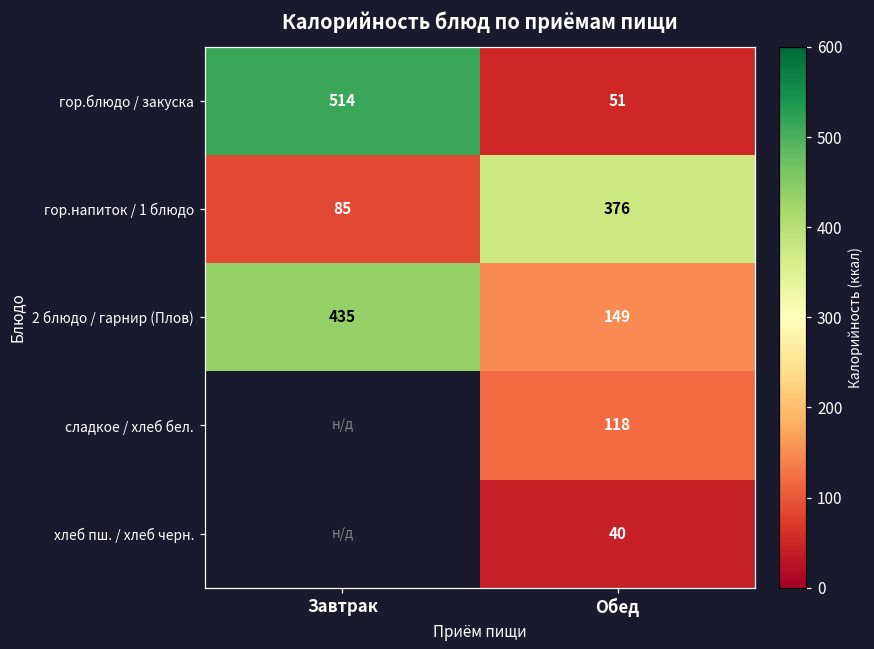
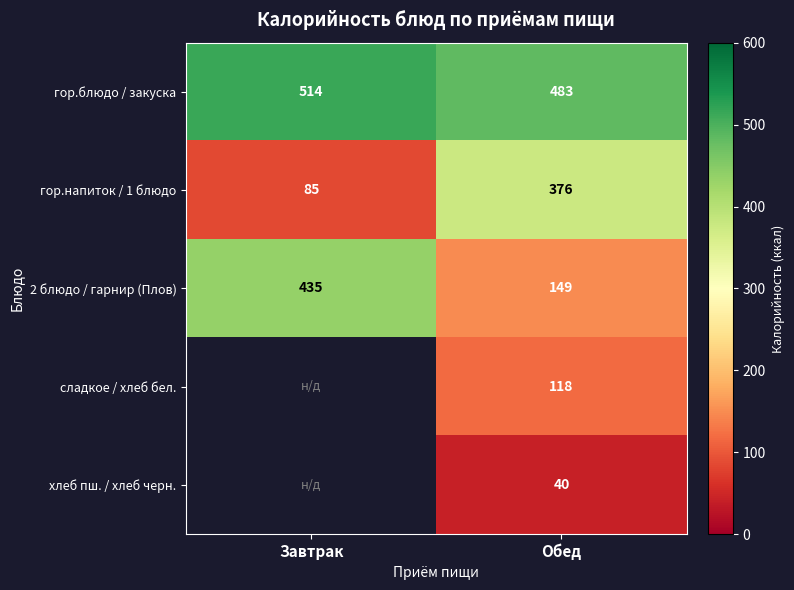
гор.блюдо / закуска, Обед: 51 -> 483
